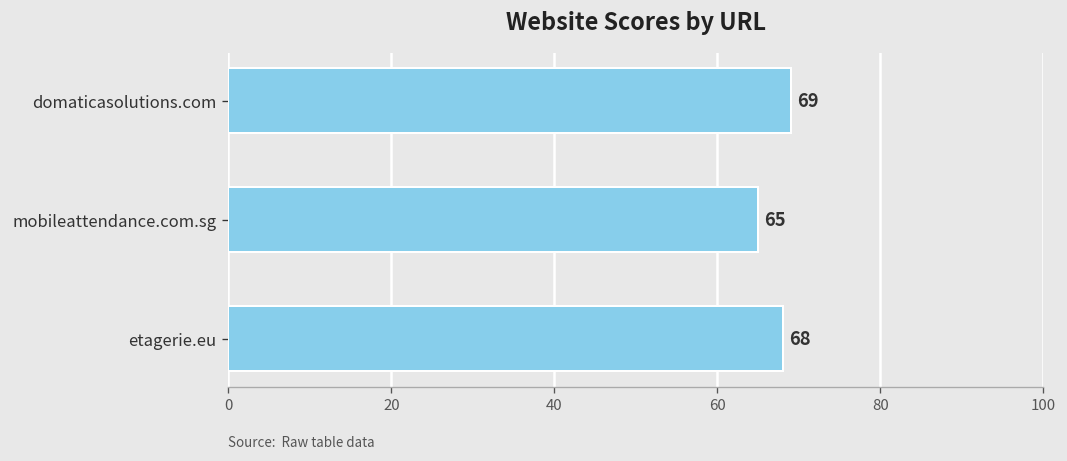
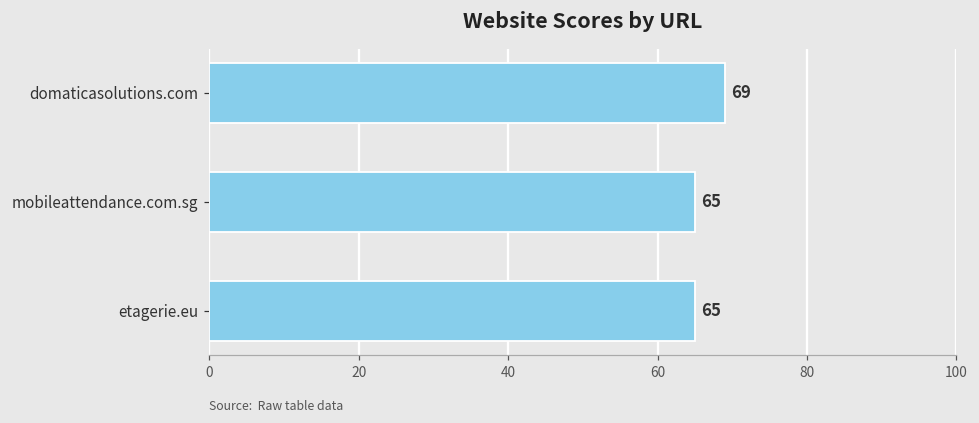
etagerie.eu: 68 -> 65
